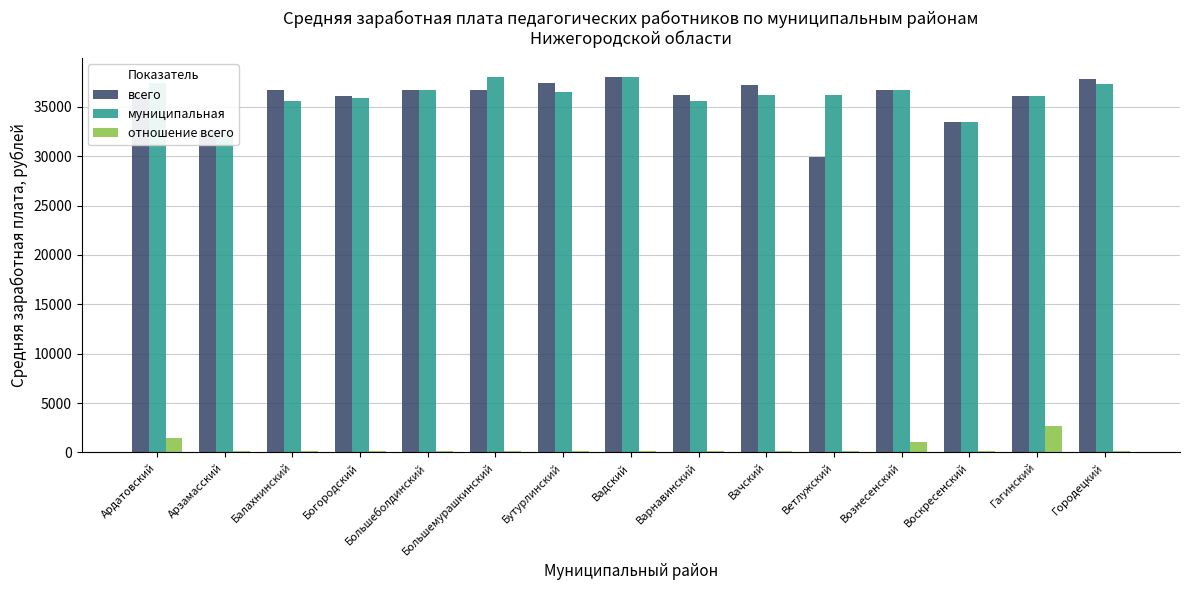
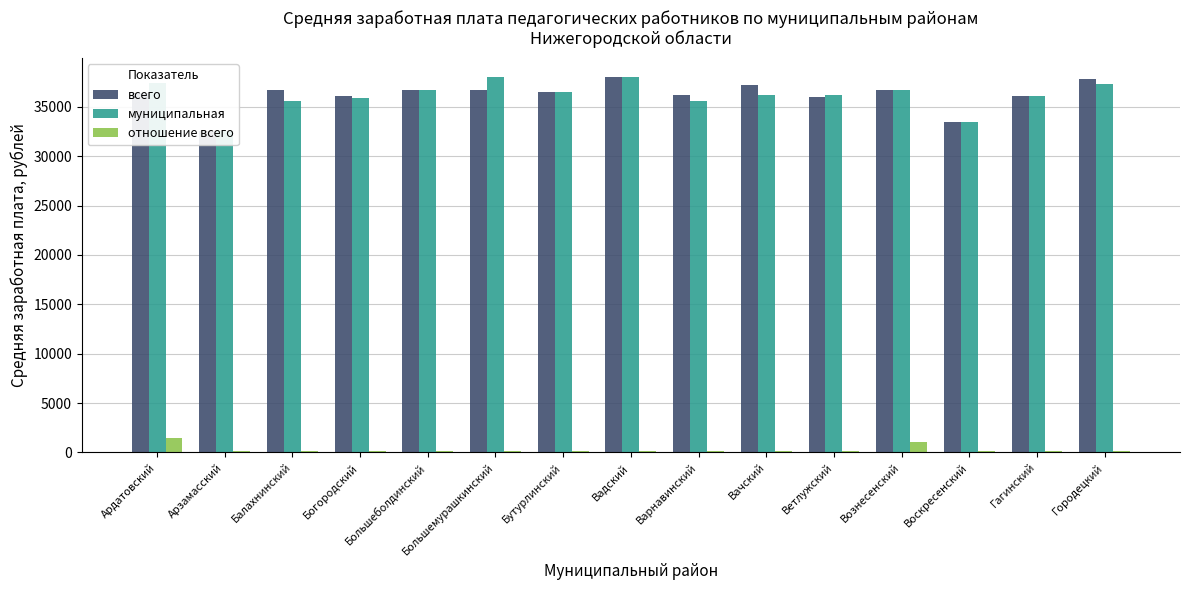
всего, Бутурлинский: 37000 -> 36000
всего, Ветлужский: 30000 -> 36000
отношение всего, Гагинский: 3000 -> 0
